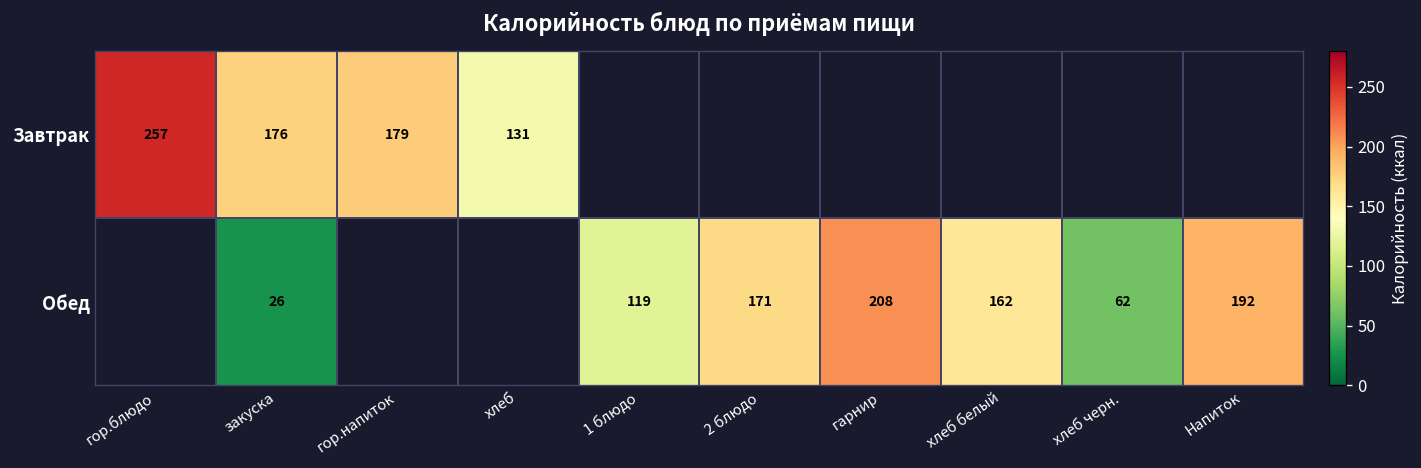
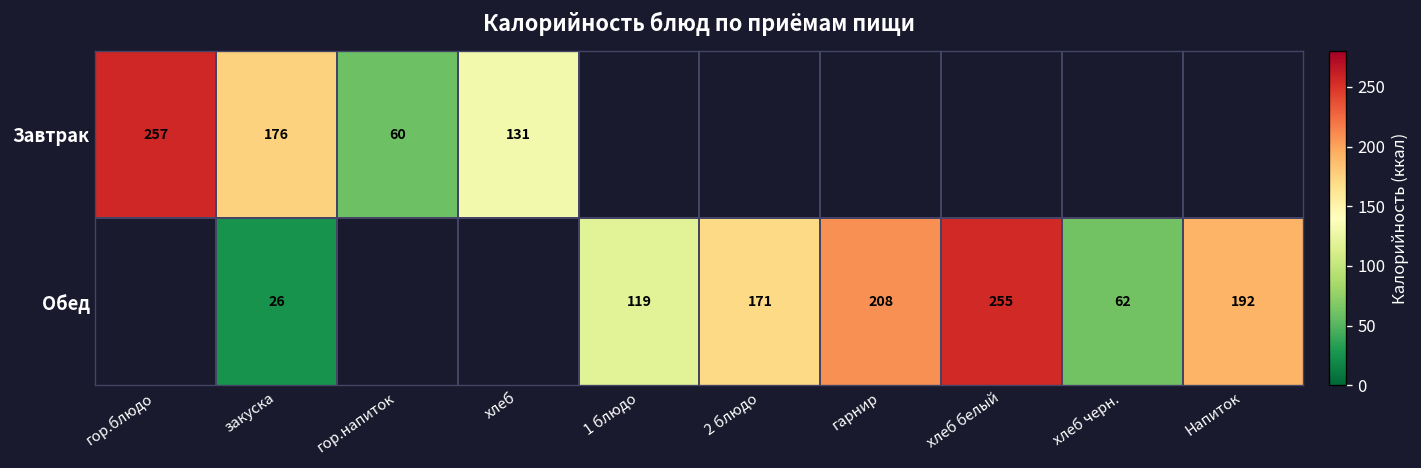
Завтрак, гор.напиток: 179 -> 60
Обед, хлеб белый: 162 -> 255
